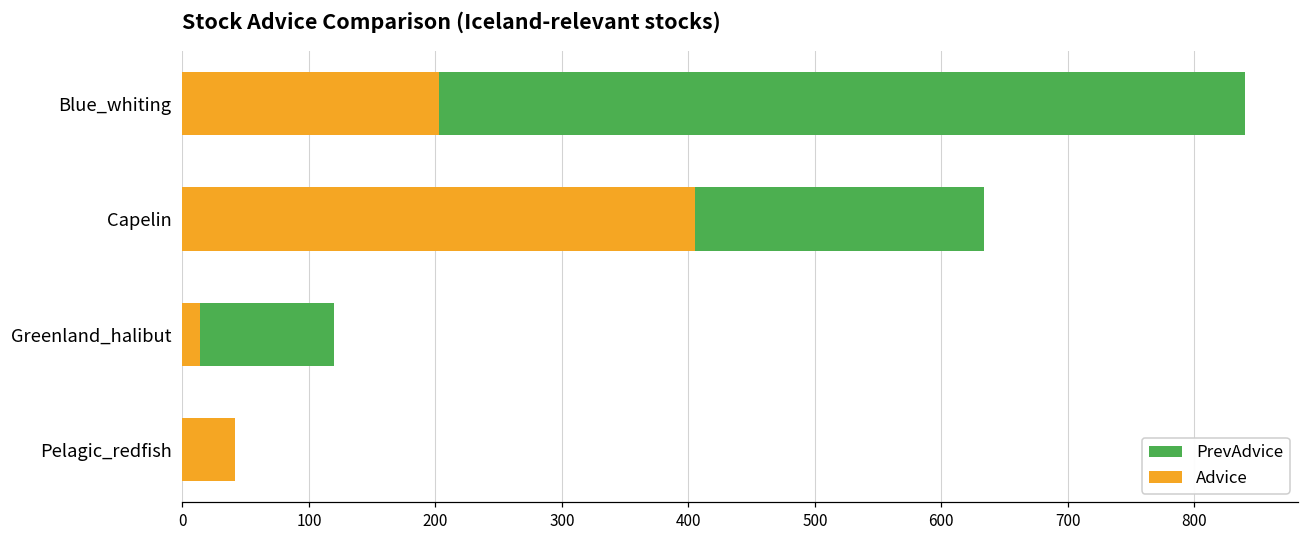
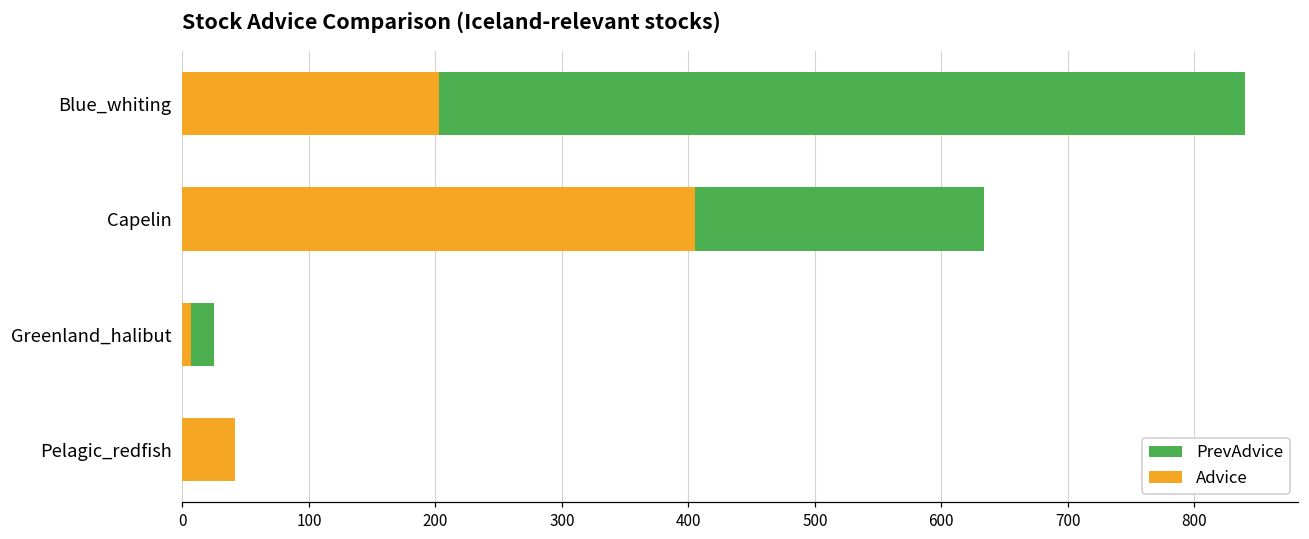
PrevAdvice, Greenland_halibut: 120 -> 25
Advice, Greenland_halibut: 14 -> 7
